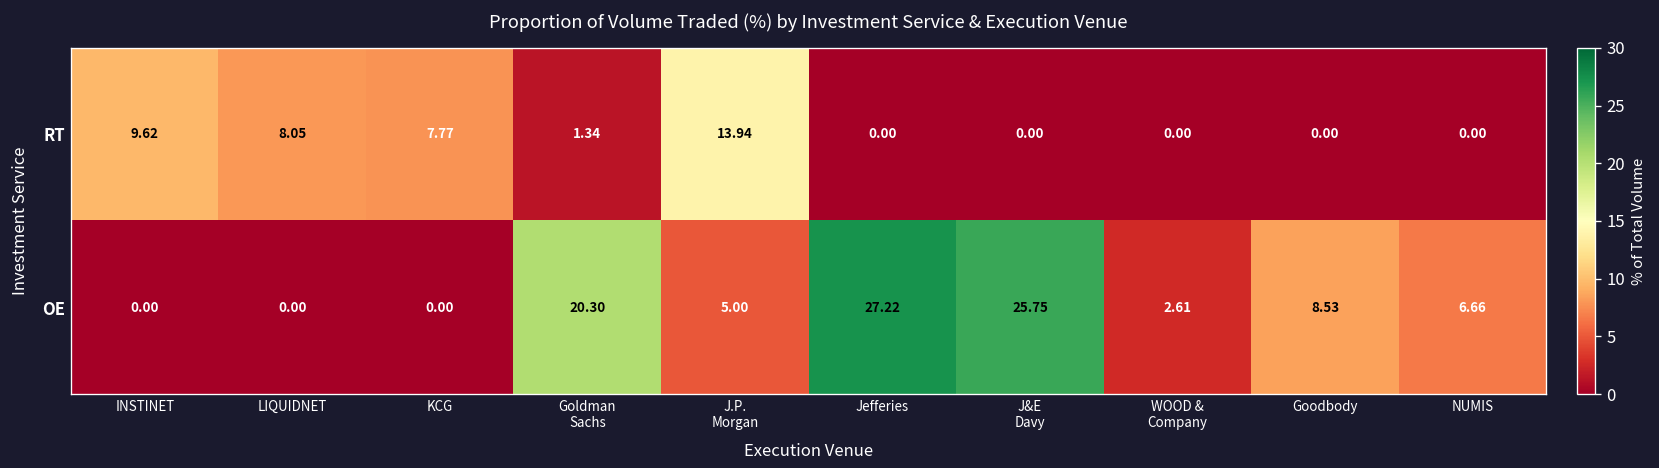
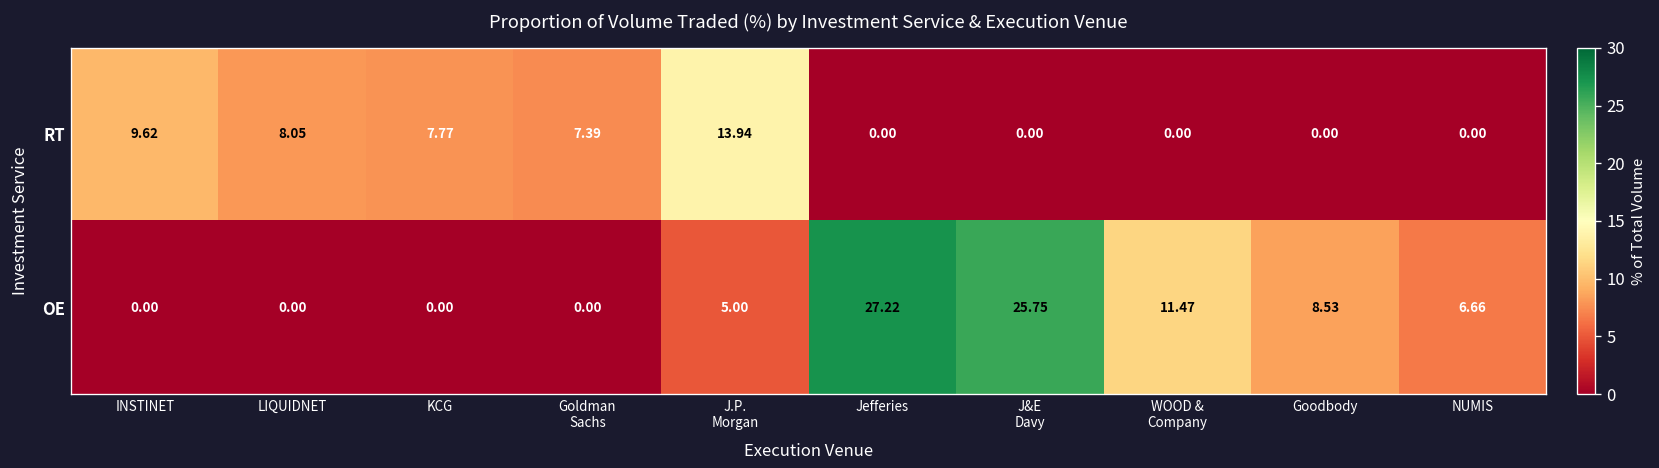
RT, Goldman Sachs: 1.34 -> 7.39
OE, Goldman Sachs: 20.30 -> 0.00
OE, WOOD & Company: 2.61 -> 11.47
